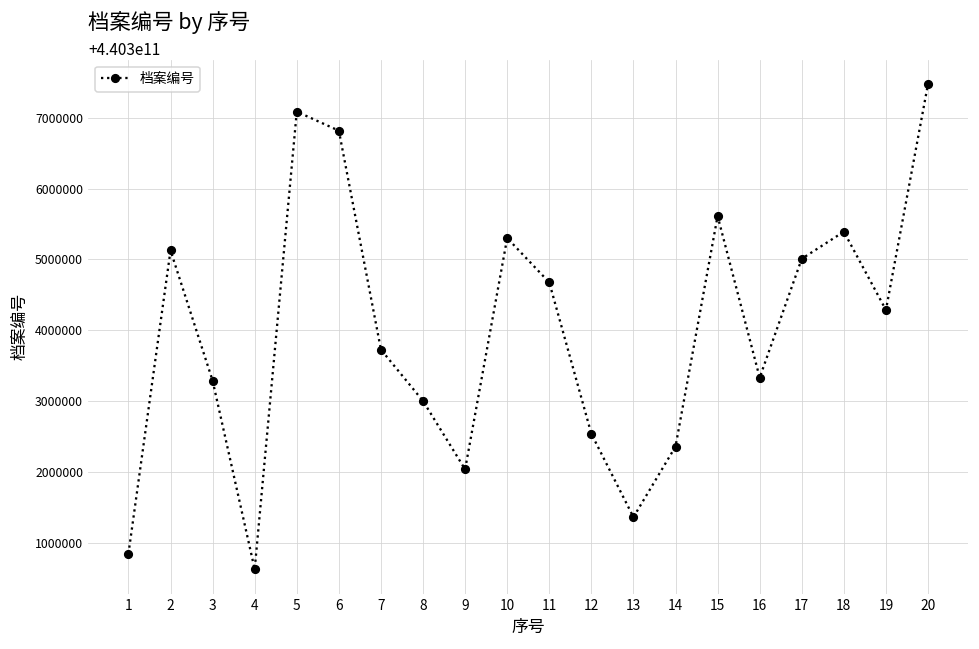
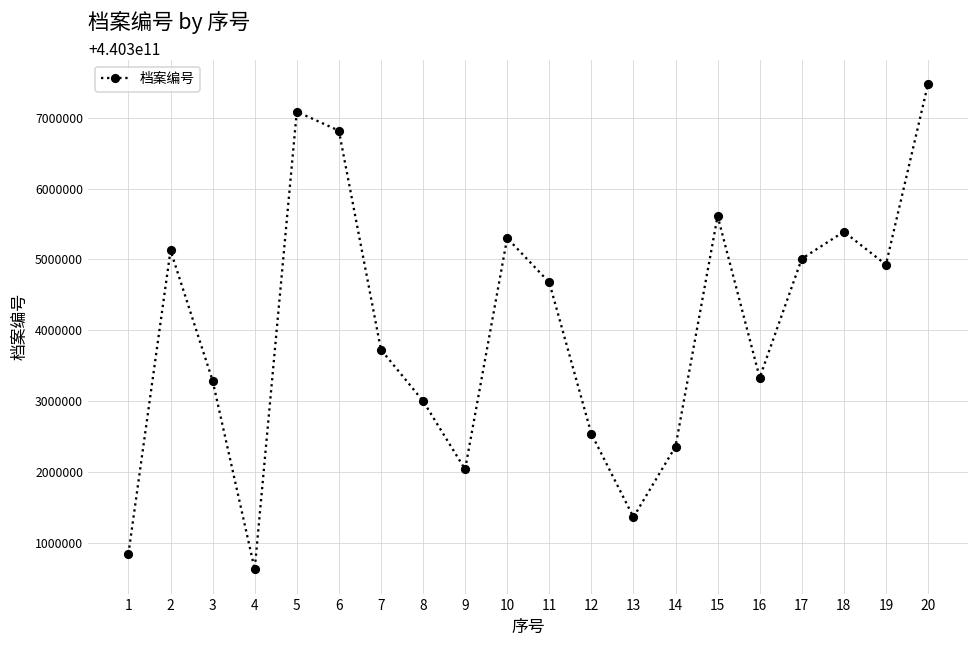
19: 440304300000 -> 440304900000
